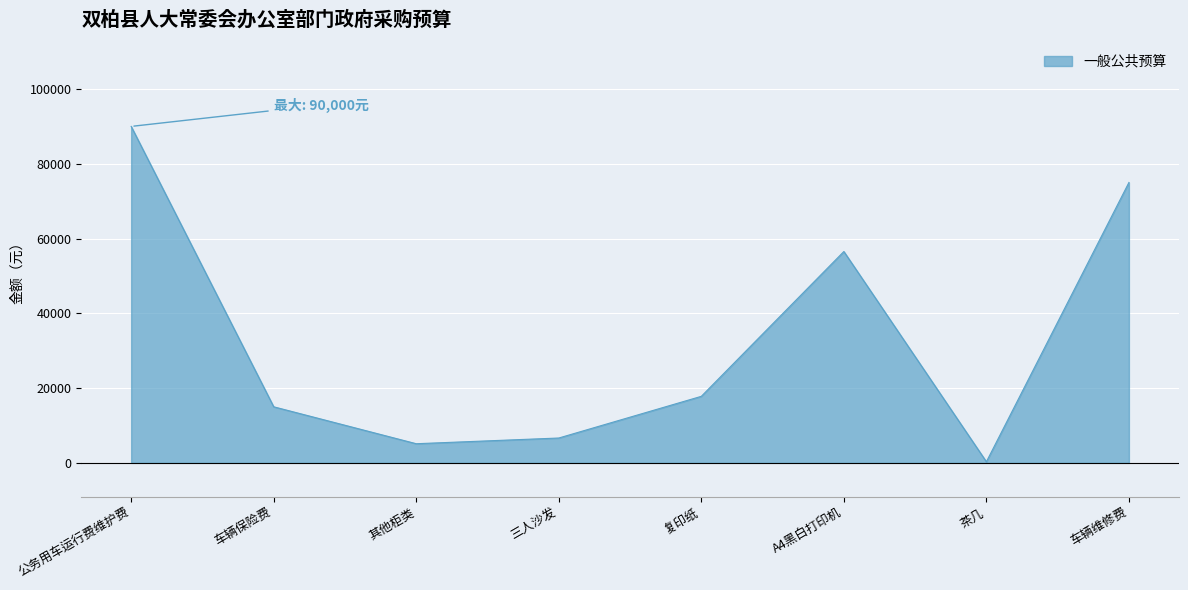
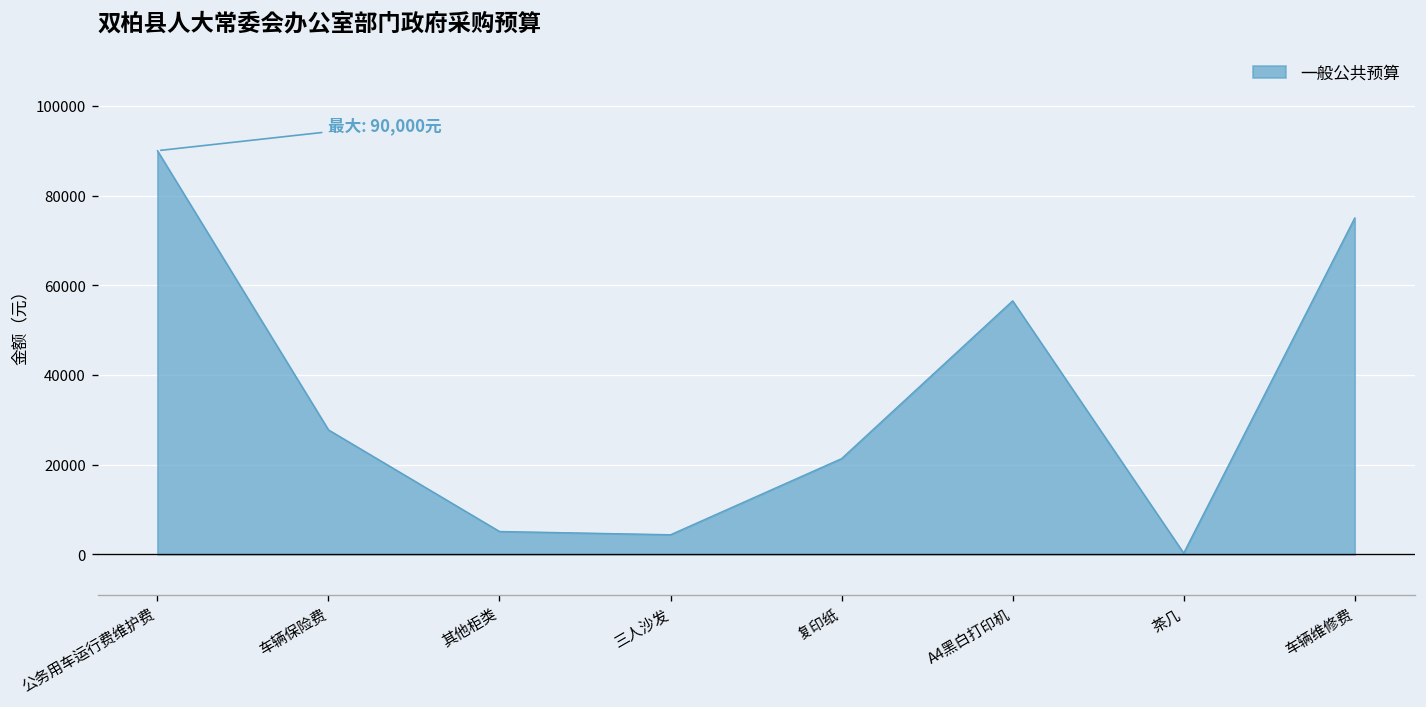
车辆保险费: 15000 -> 28000
三人沙发: 7000 -> 4000
复印纸: 18000 -> 21000
